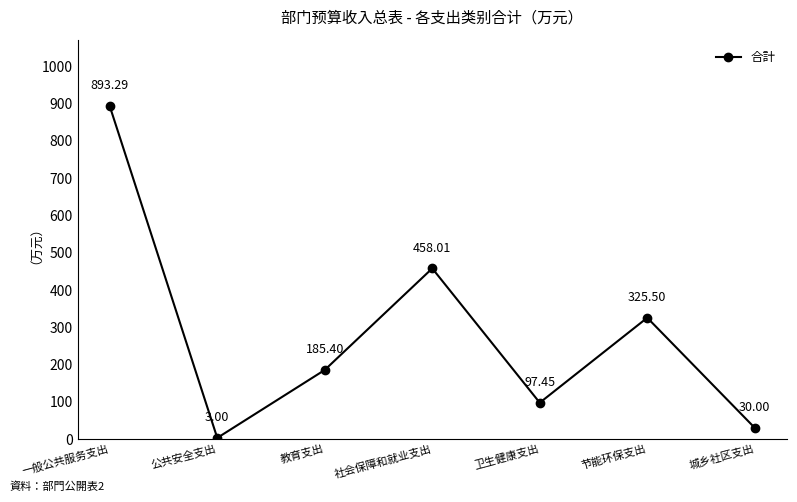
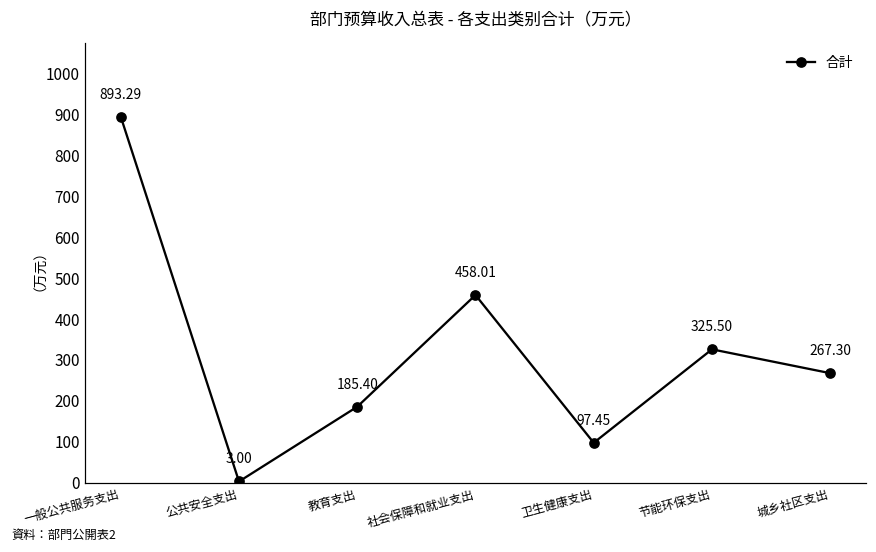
城乡社区支出: 30.00 -> 267.30
